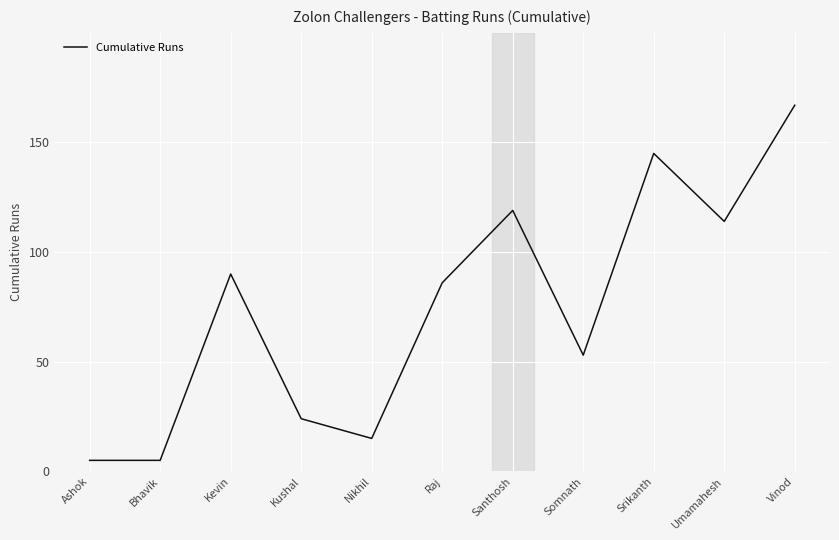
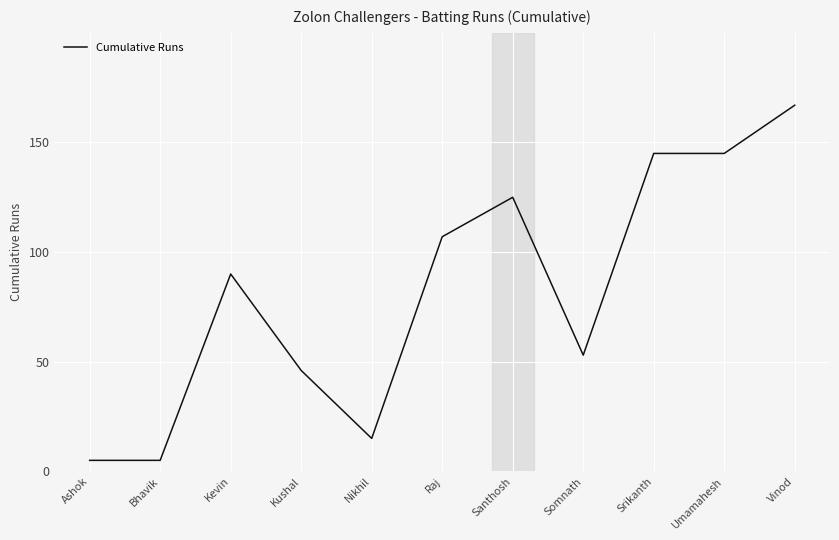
Kushal: 24 -> 46
Raj: 86 -> 107
Santhosh: 119 -> 125
Umamahesh: 114 -> 145
